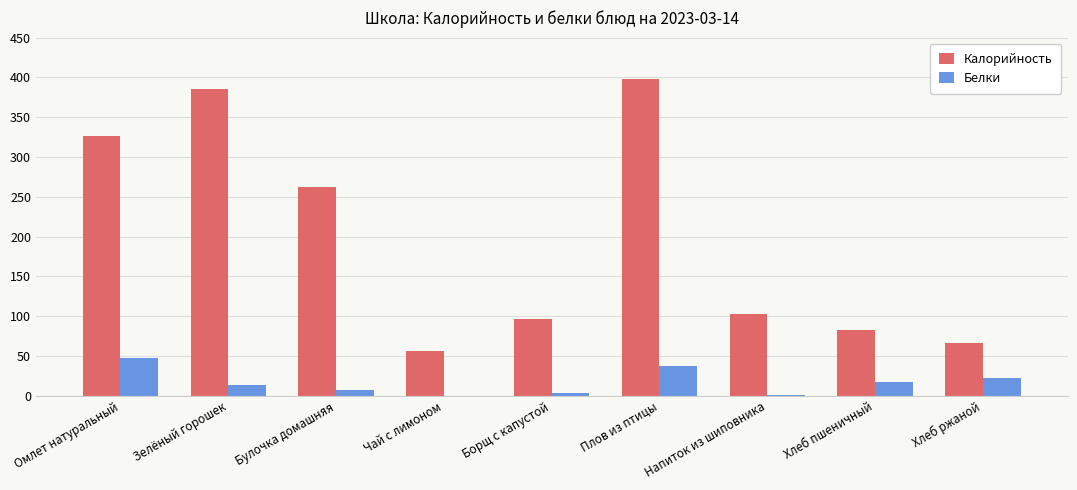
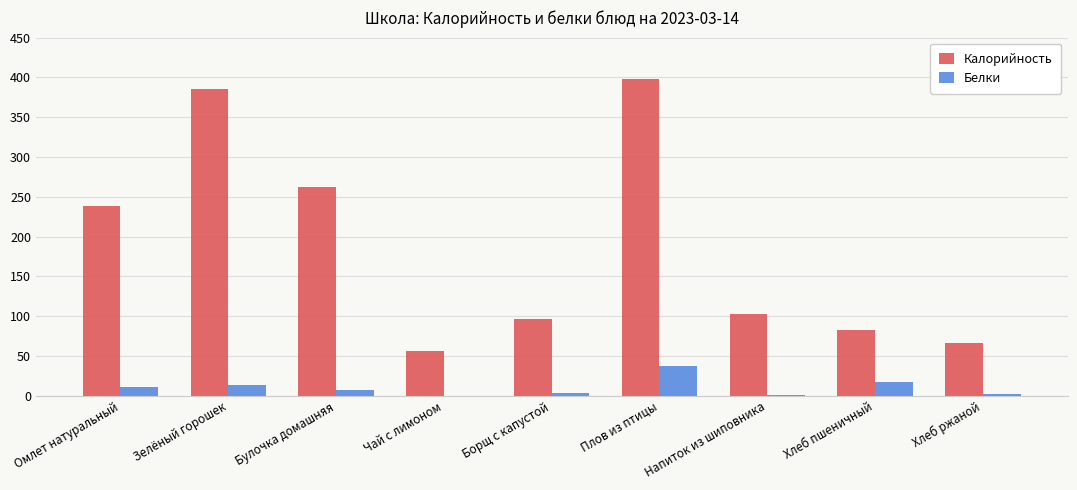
Калорийность, Омлет натуральный: 330 -> 240
Белки, Омлет натуральный: 50 -> 10
Белки, Хлеб ржаной: 20 -> 0
